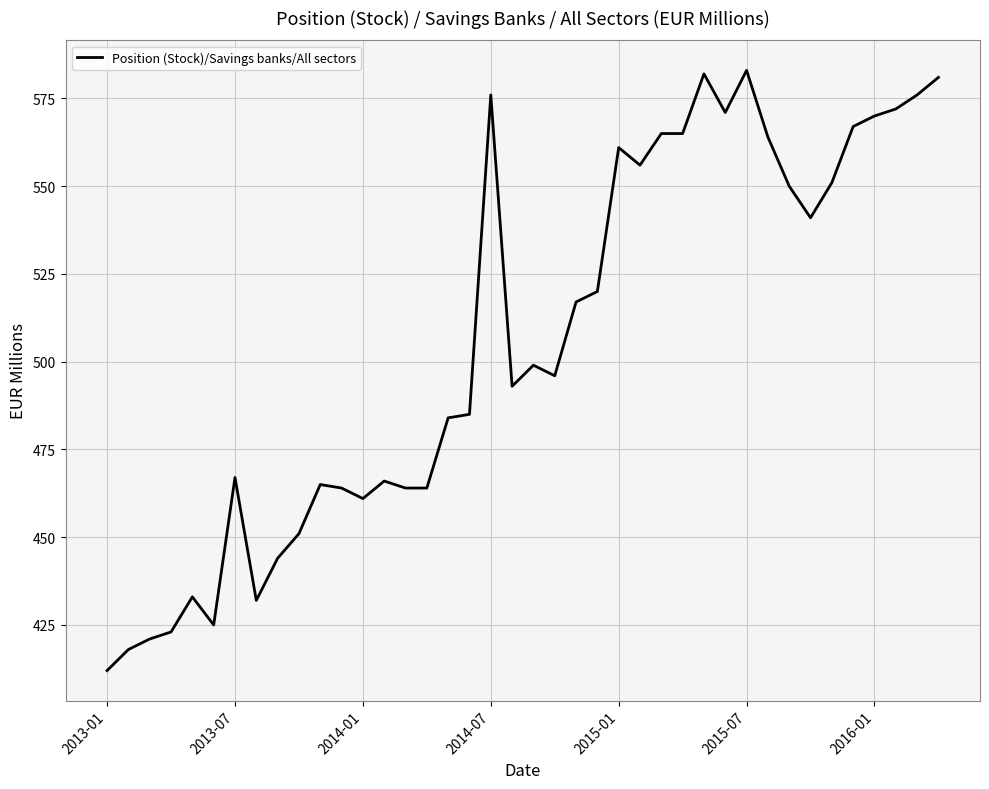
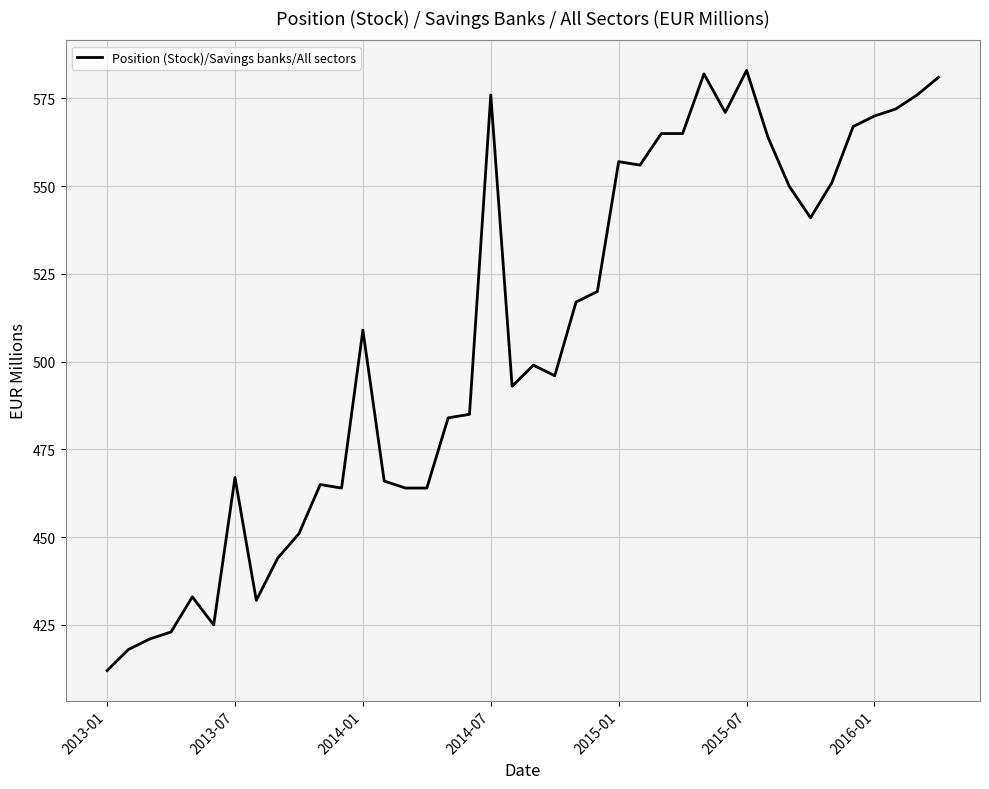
2014-01: 461 -> 509
2015-01: 561 -> 557
